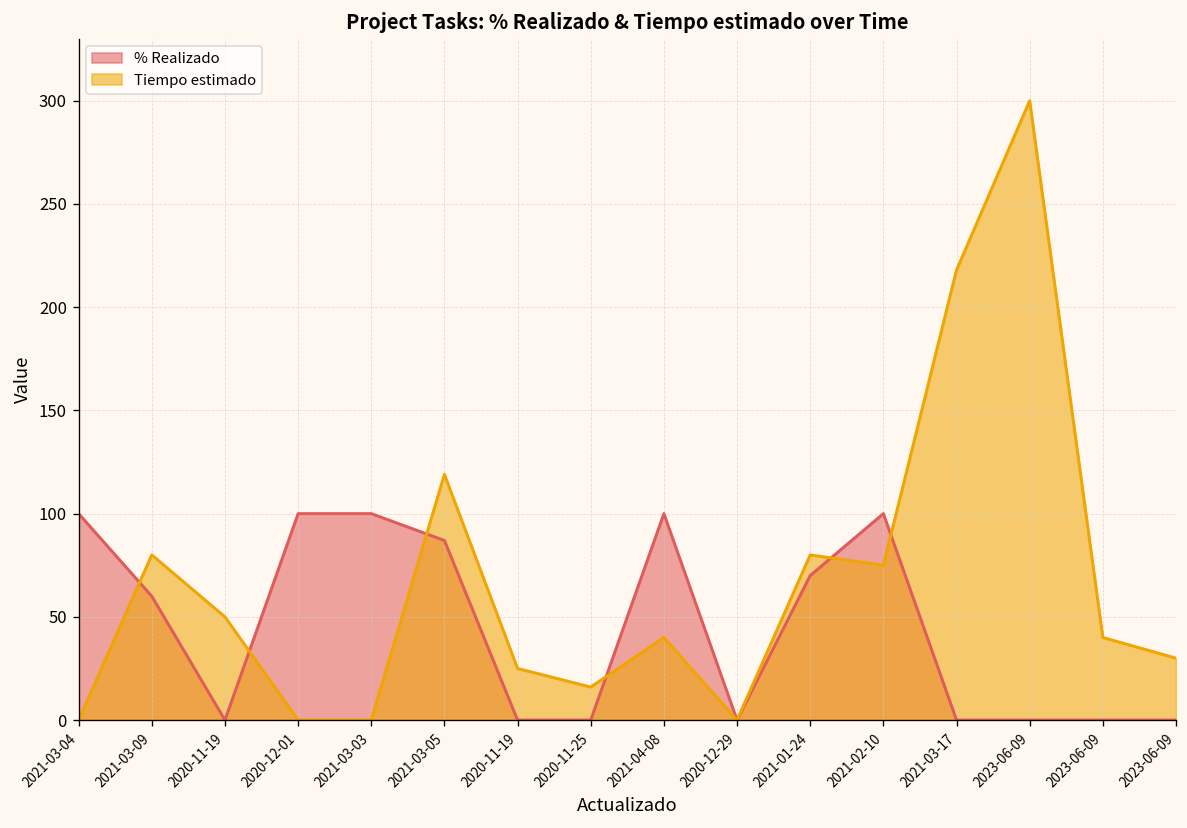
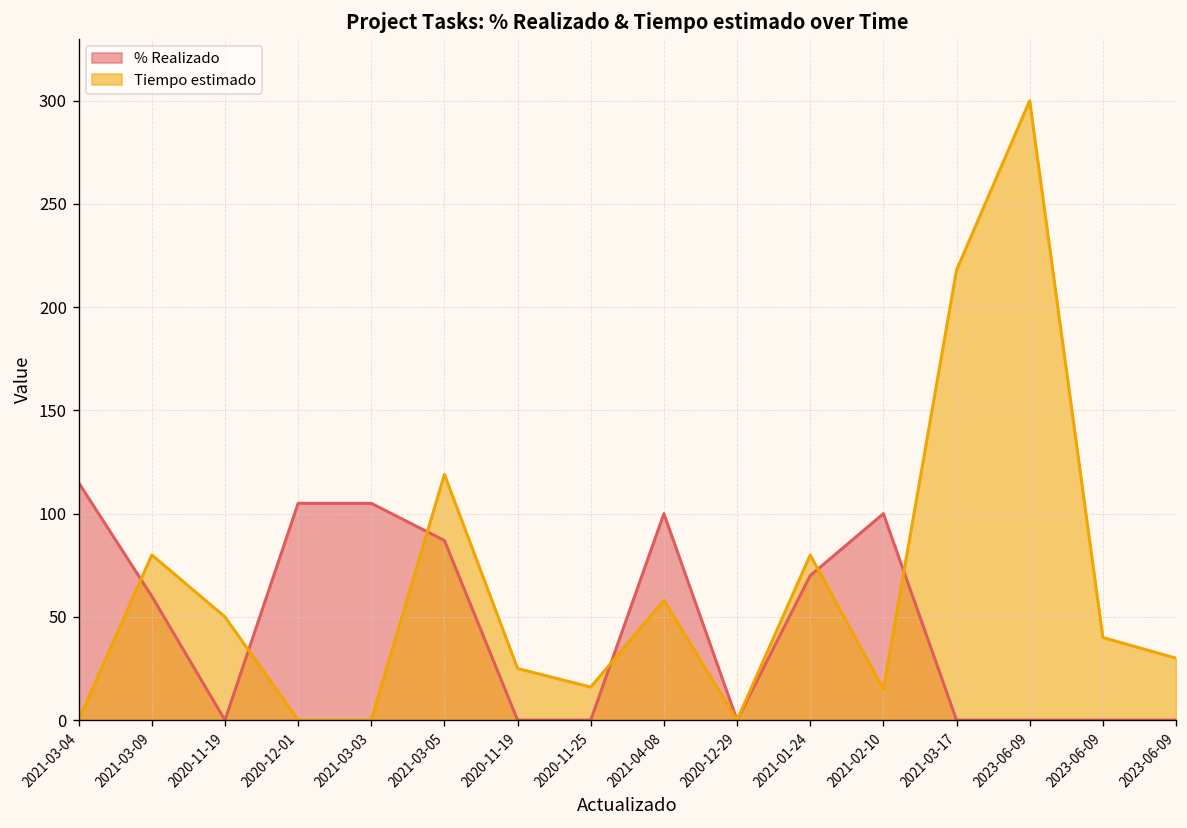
% Realizado, 2021-03-04: 100 -> 115
% Realizado, 2020-12-01: 100 -> 105
% Realizado, 2021-03-03: 100 -> 105
Tiempo estimado, 2021-04-08: 40 -> 58
Tiempo estimado, 2021-02-10: 75 -> 15
